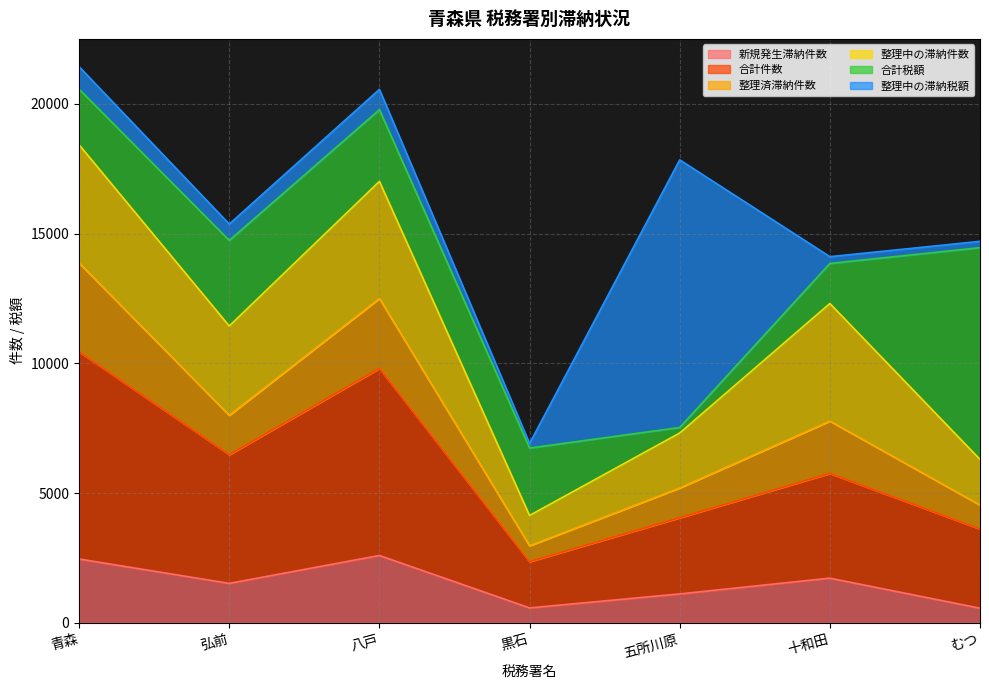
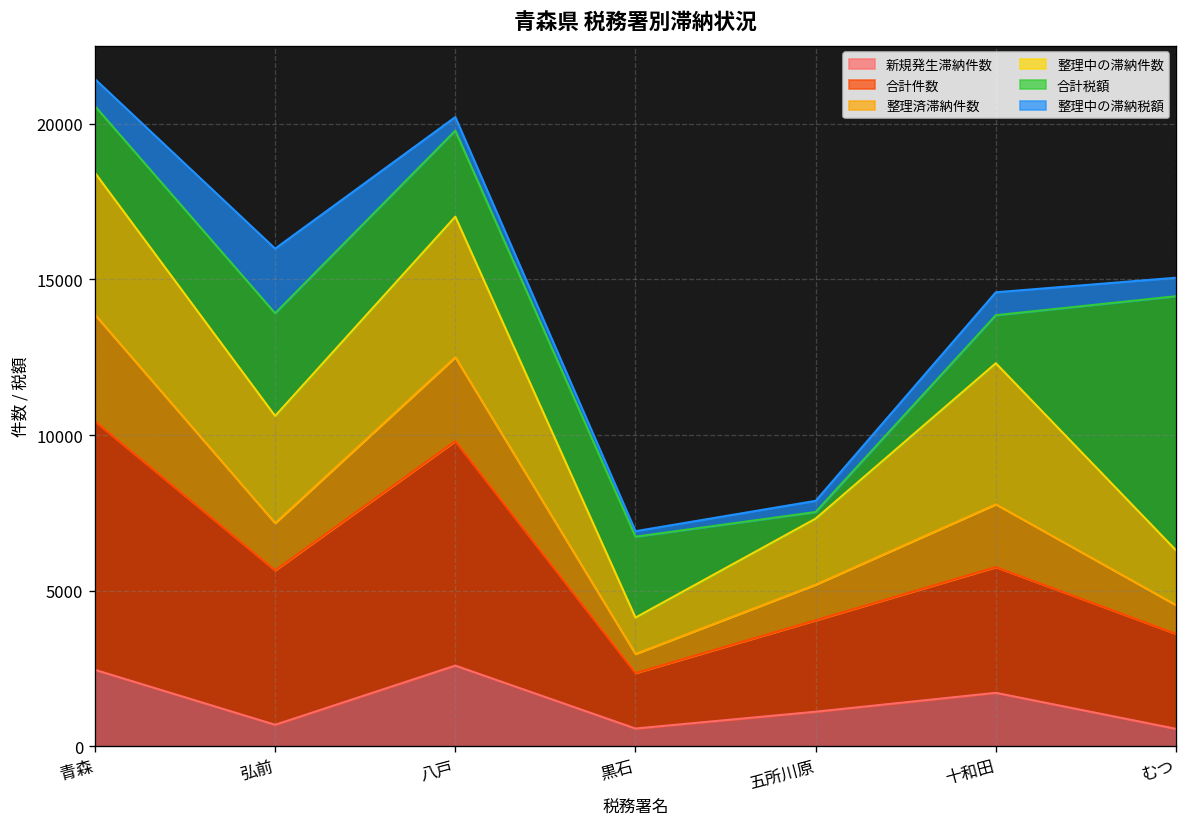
新規発生滞納件数, 弘前: 1500 -> 700
整理中の滞納税額, 弘前: 600 -> 2100
整理中の滞納税額, 八戸: 800 -> 400
整理中の滞納税額, 五所川原: 10300 -> 400
整理中の滞納税額, 十和田: 300 -> 700
整理中の滞納税額, むつ: 200 -> 600
